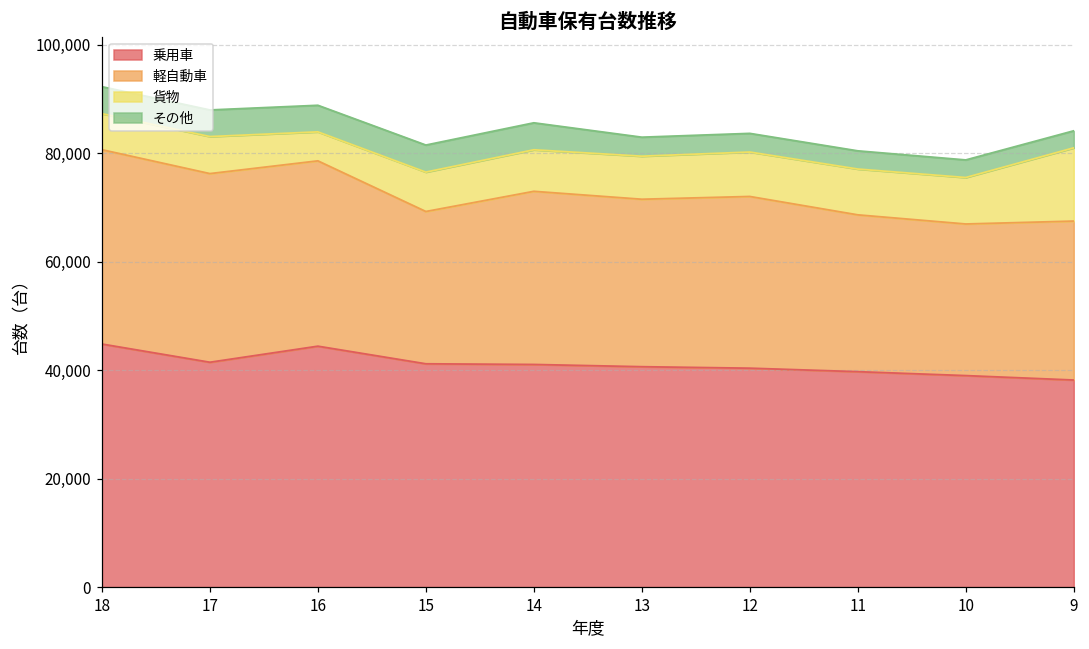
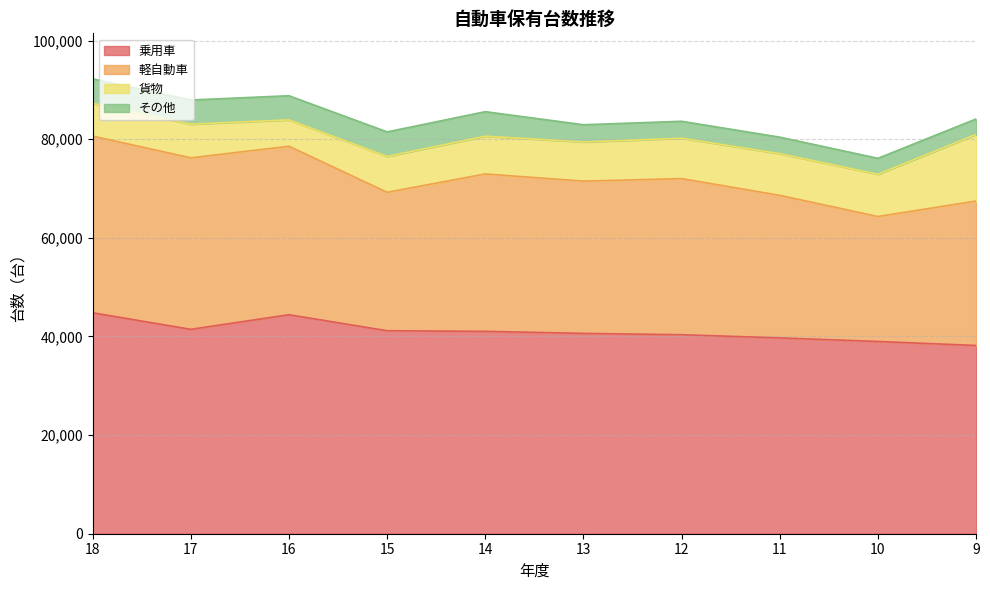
軽自動車, 10: 28,000 -> 25,000
